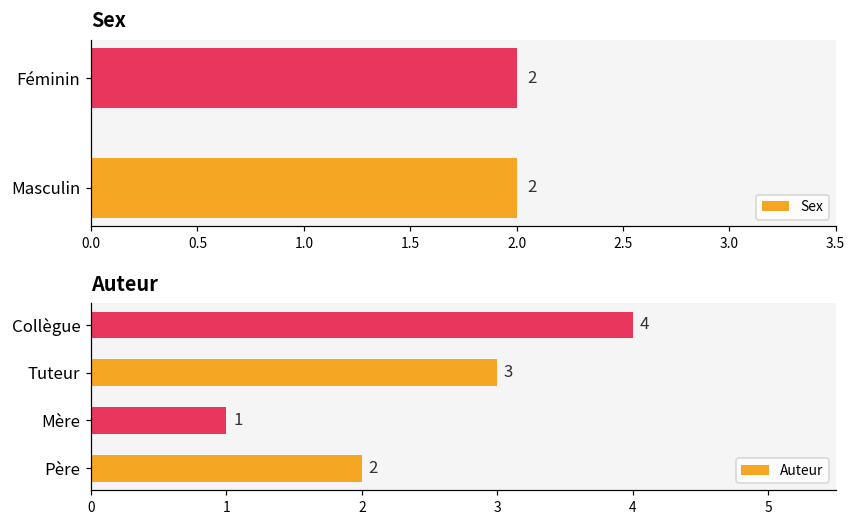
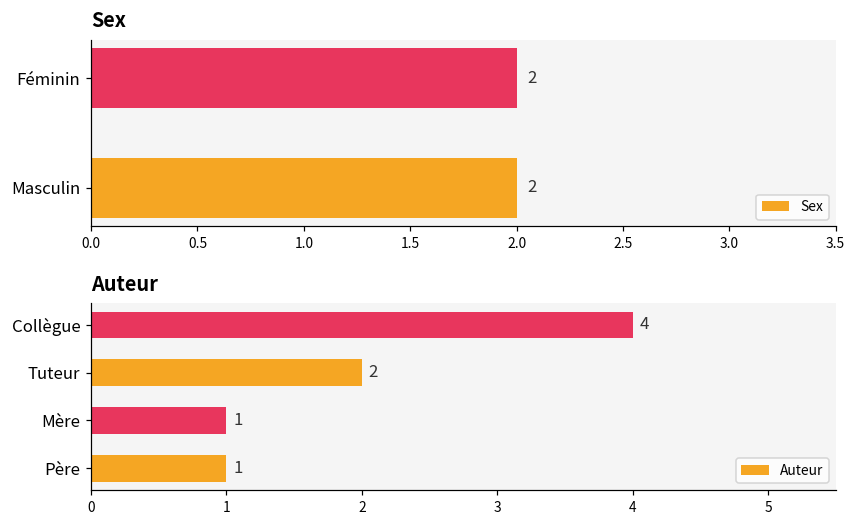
Auteur, Tuteur: 3 -> 2
Auteur, Père: 2 -> 1
